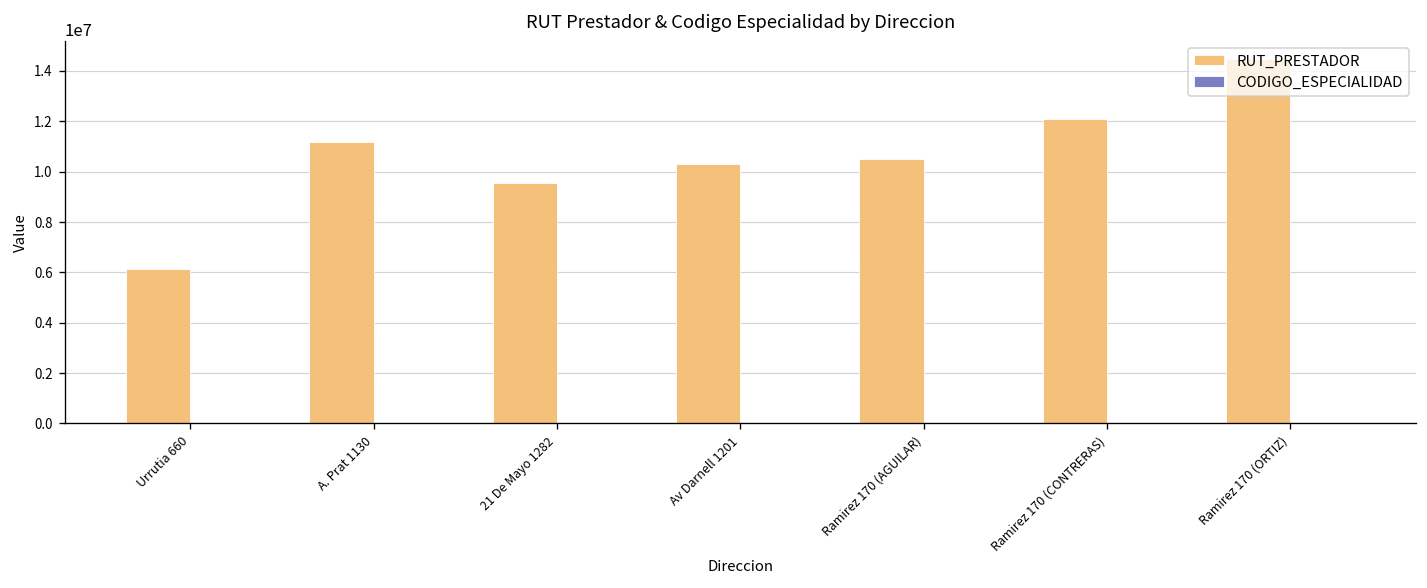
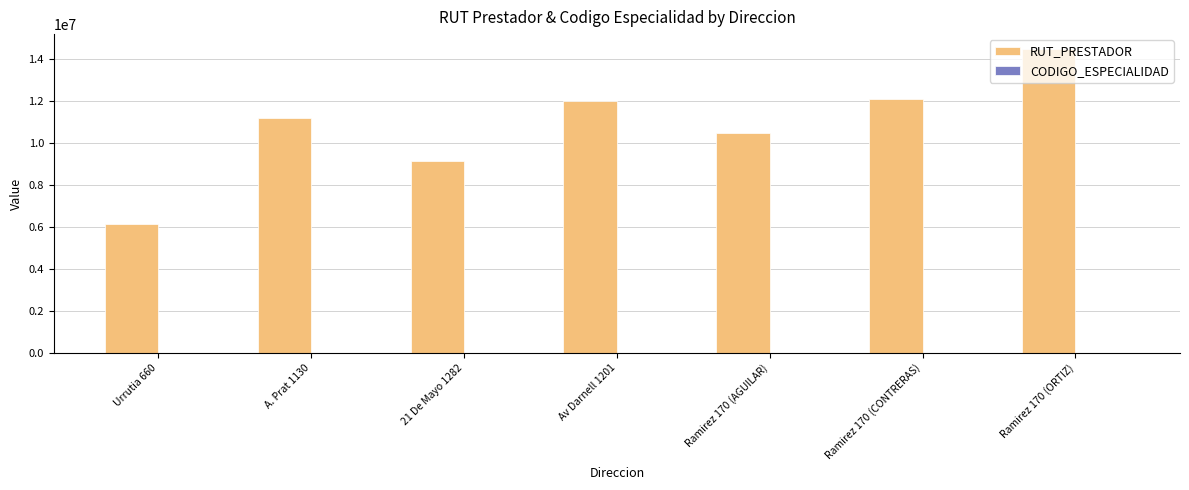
RUT_PRESTADOR, 21 De Mayo 1282: 9600000 -> 9100000
RUT_PRESTADOR, Av Darnell 1201: 10300000 -> 12000000
